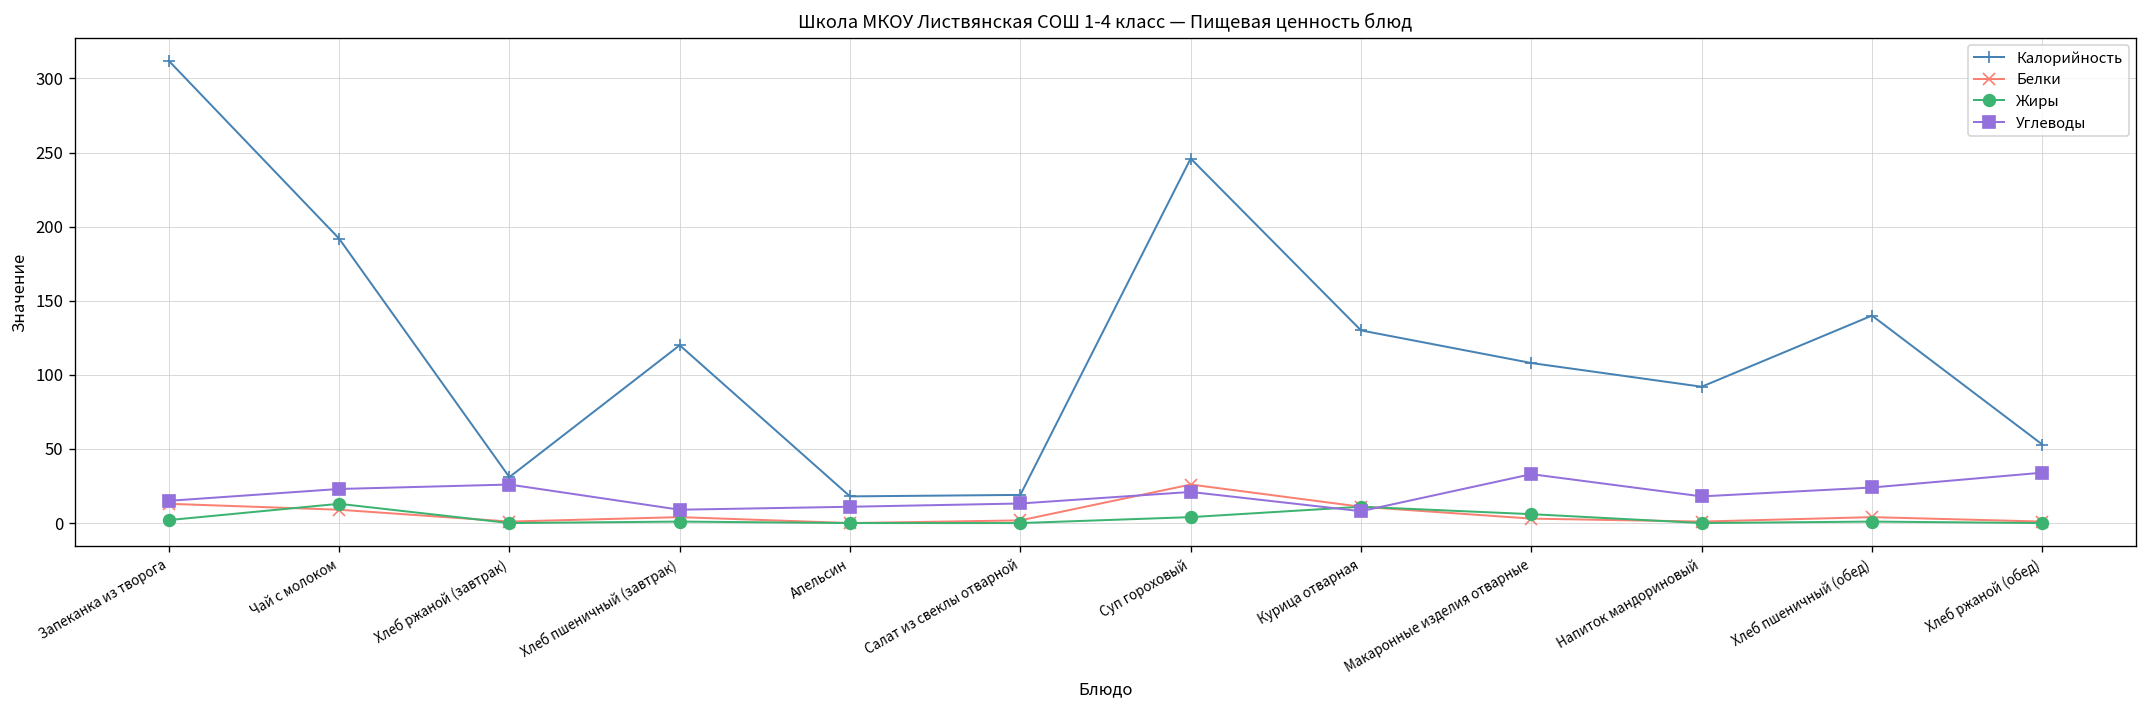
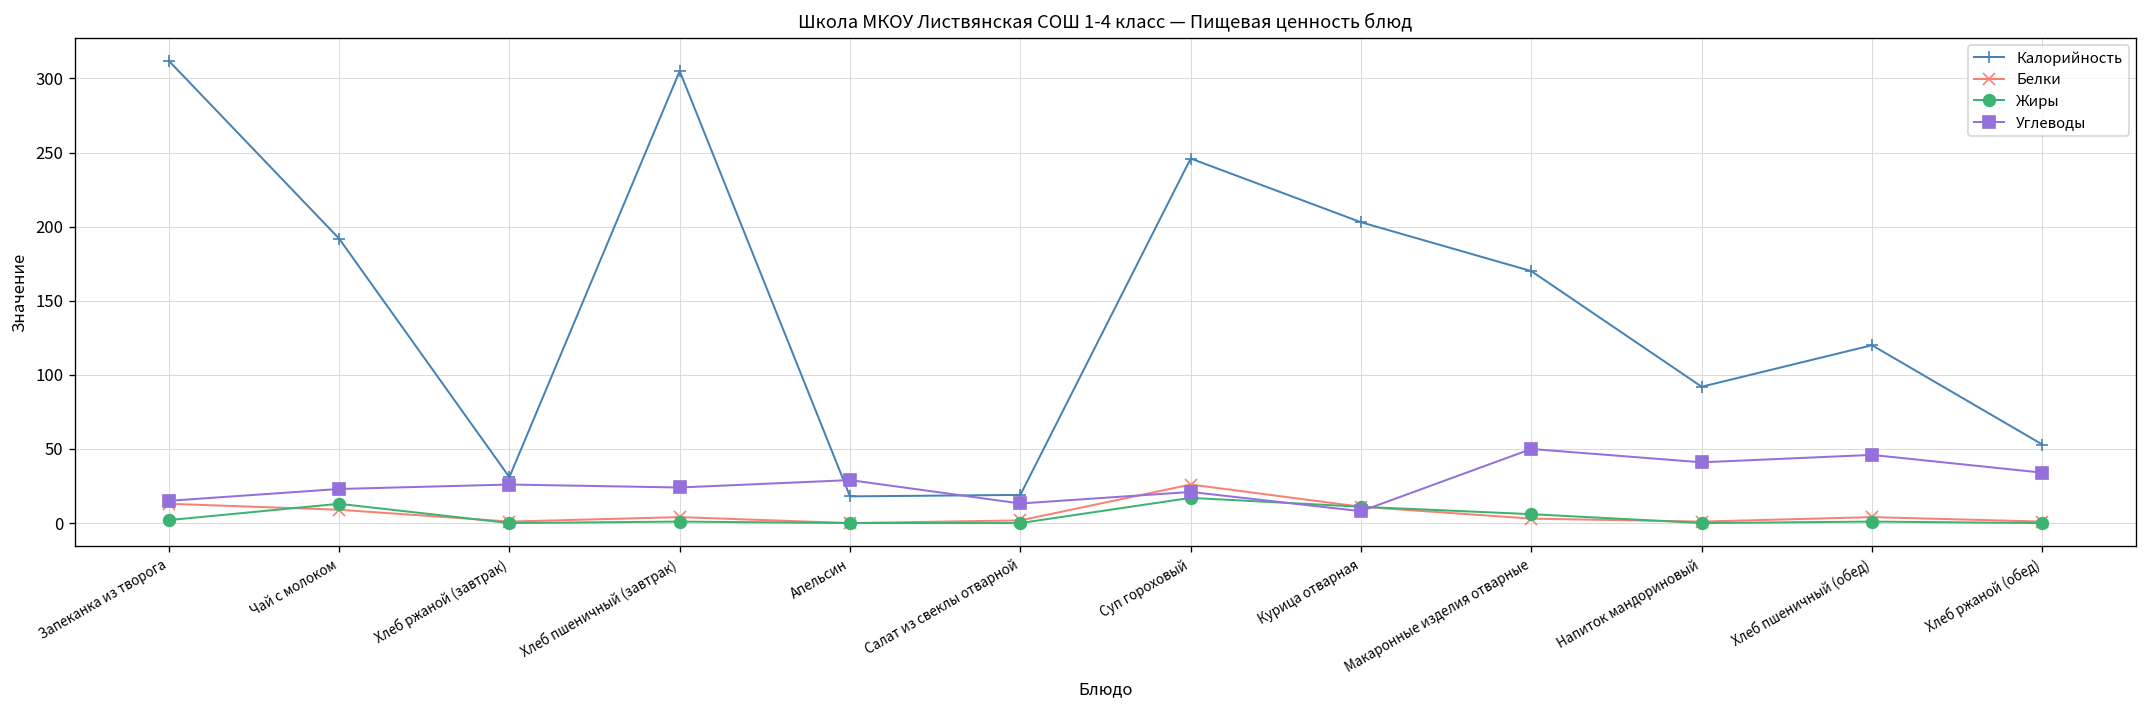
Калорийность, Хлеб пшеничный (завтрак): 120 -> 305
Углеводы, Хлеб пшеничный (завтрак): 9 -> 24
Углеводы, Апельсин: 11 -> 29
Жиры, Суп гороховый: 4 -> 17
Калорийность, Курица отварная: 130 -> 203
Калорийность, Макаронные изделия отварные: 108 -> 170
Углеводы, Макаронные изделия отварные: 33 -> 50
Углеводы, Напиток мандориновый: 18 -> 41
Калорийность, Хлеб пшеничный (обед): 140 -> 120
Углеводы, Хлеб пшеничный (обед): 24 -> 46
